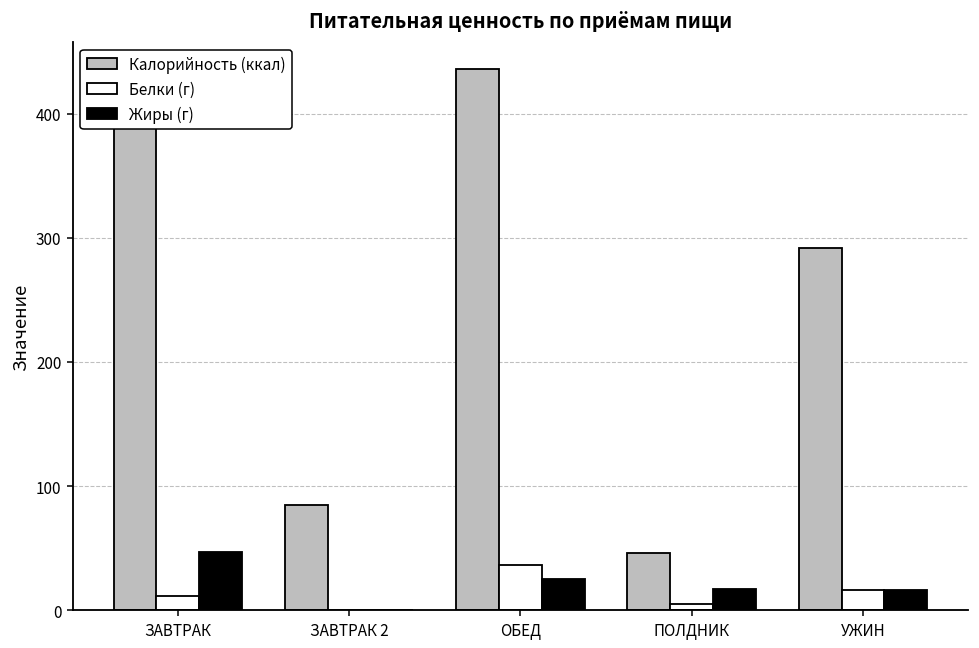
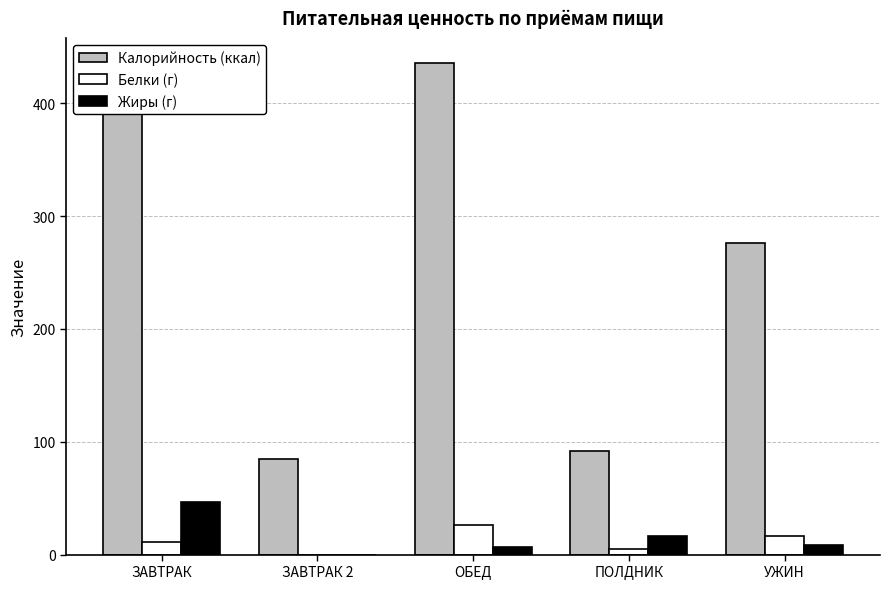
Белки (г), ОБЕД: 37 -> 26
Жиры (г), ОБЕД: 25 -> 7
Калорийность (ккал), ПОЛДНИК: 46 -> 92
Калорийность (ккал), УЖИН: 292 -> 276
Жиры (г), УЖИН: 16 -> 9
